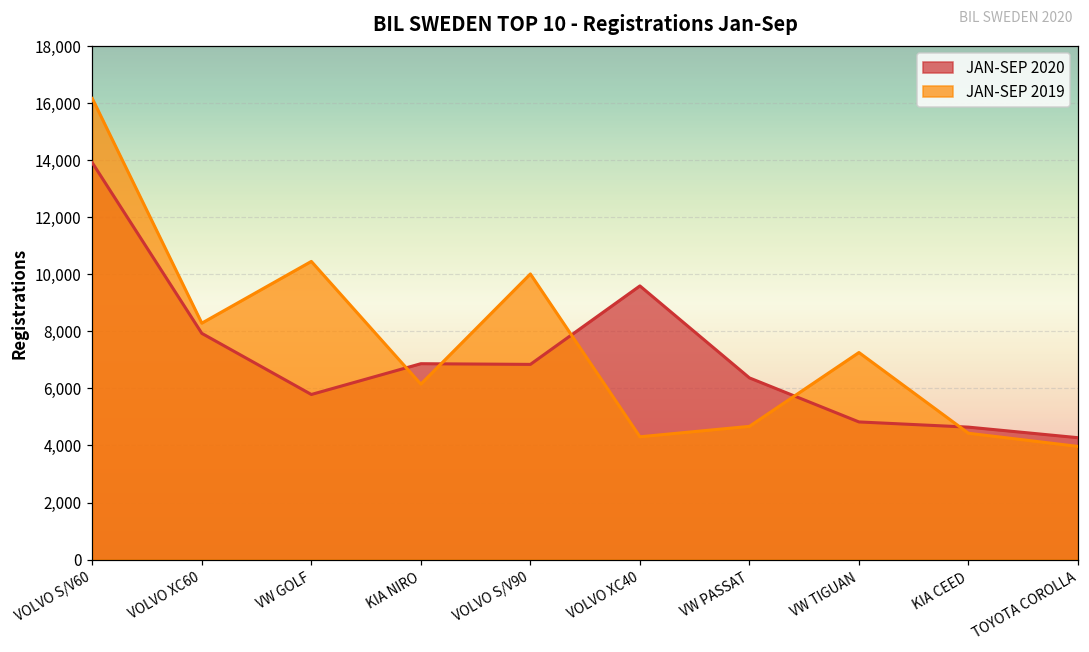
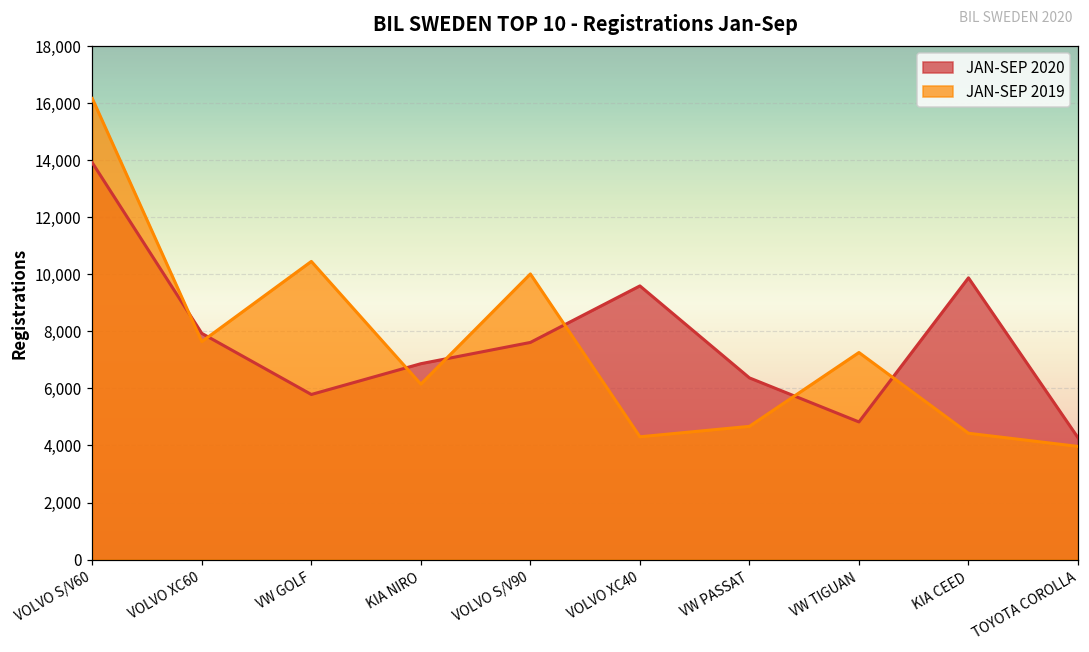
JAN-SEP 2019, VOLVO XC60: 8,300 -> 7,600
JAN-SEP 2020, VOLVO S/V90: 6,800 -> 7,600
JAN-SEP 2020, KIA CEED: 4,600 -> 9,900
